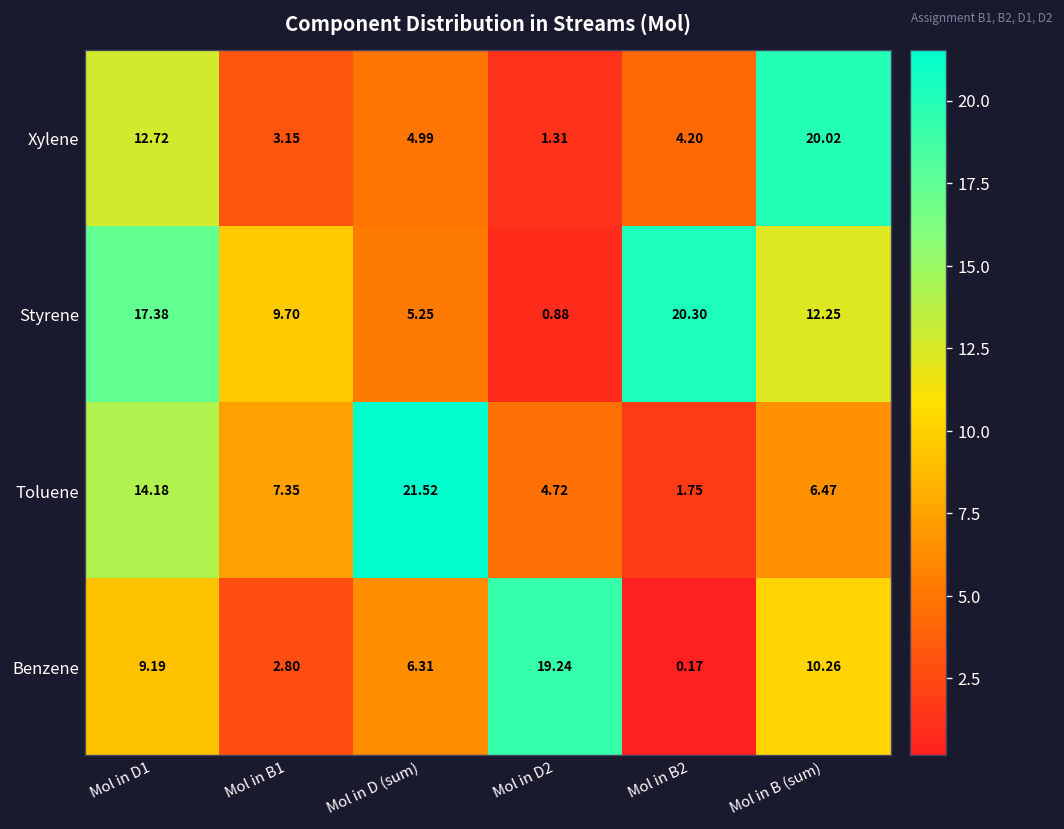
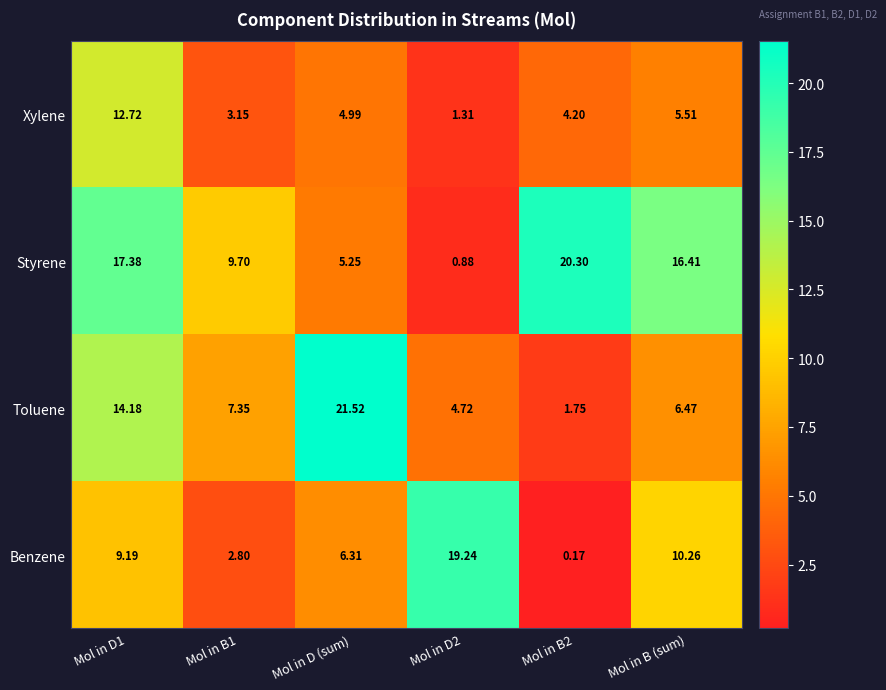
Xylene, Mol in B (sum): 20.02 -> 5.51
Styrene, Mol in B (sum): 12.25 -> 16.41
